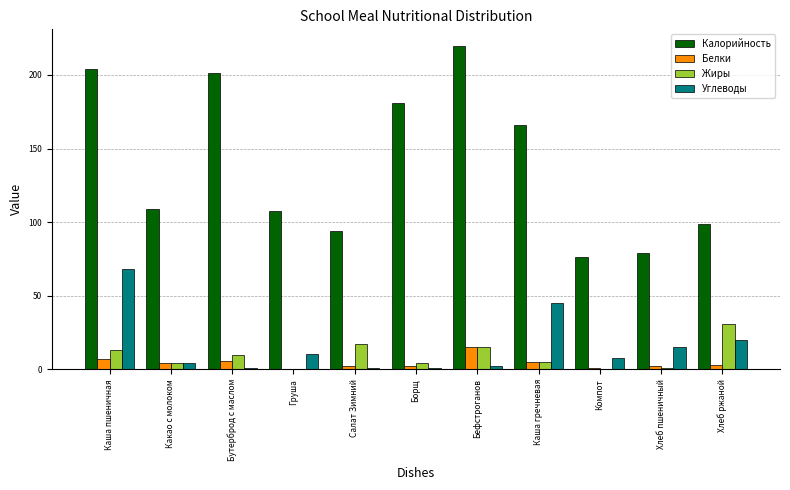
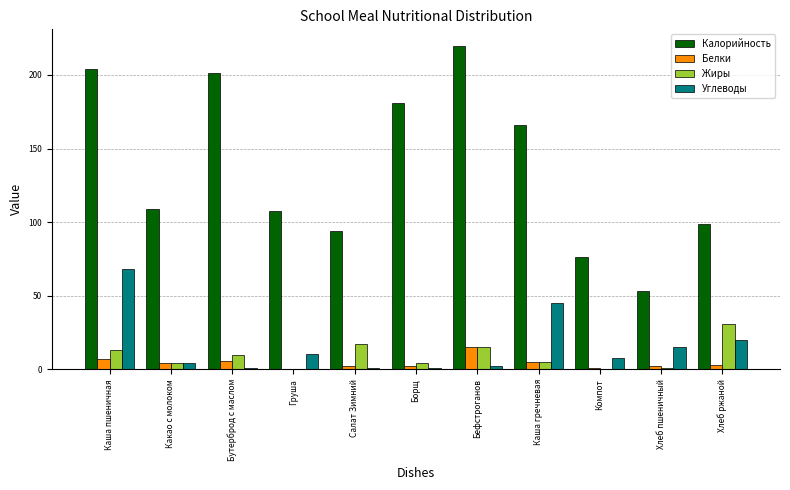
Калорийность, Хлеб пшеничный: 79 -> 53
